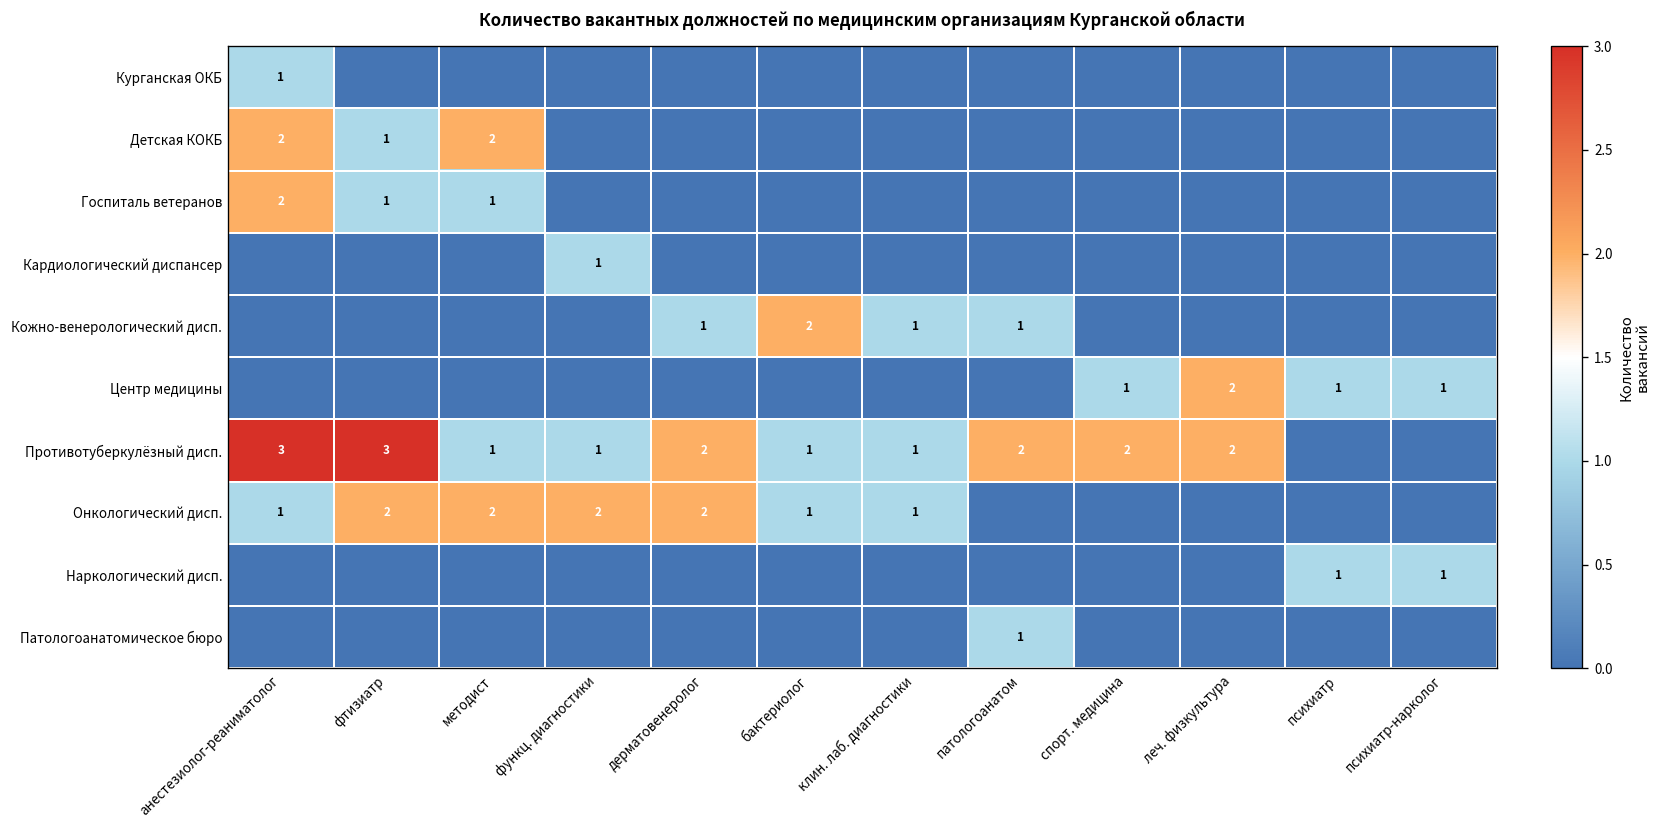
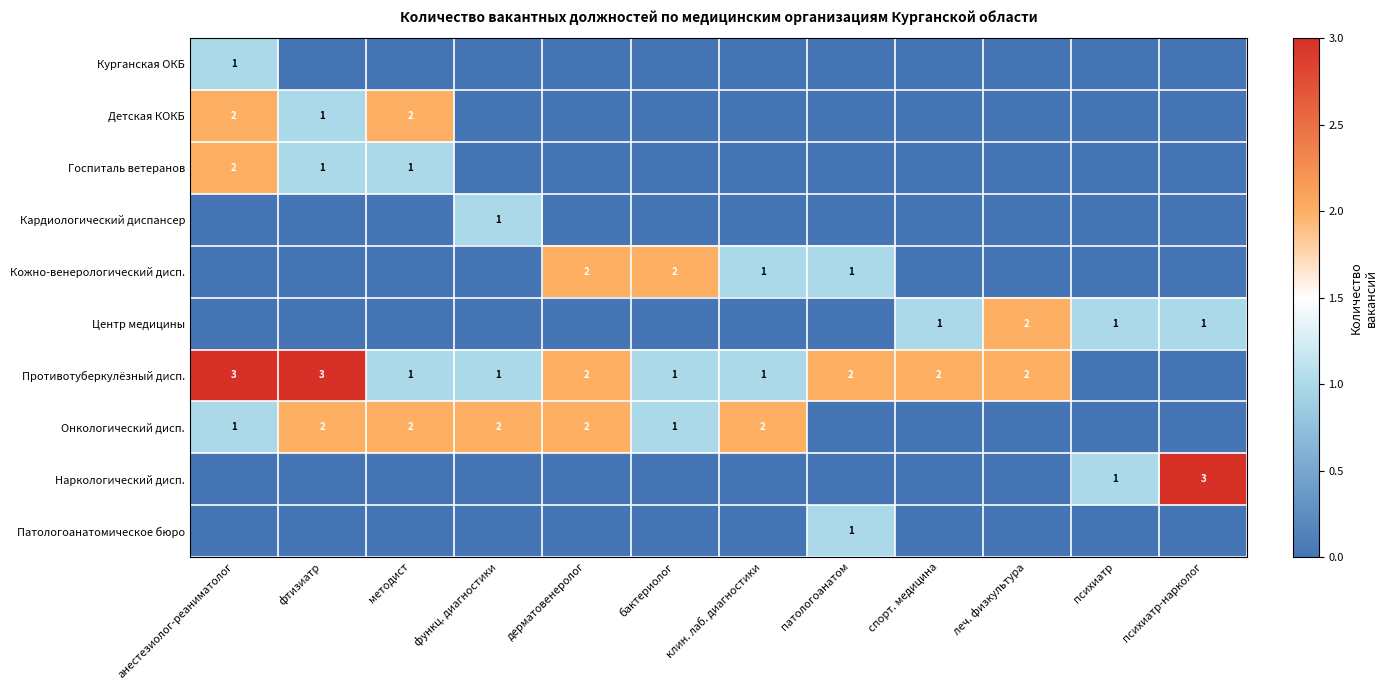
Кожно-венерологический дисп., дерматовенеролог: 1 -> 2
Онкологический дисп., клин. лаб. диагностики: 1 -> 2
Наркологический дисп., психиатр-нарколог: 1 -> 3
